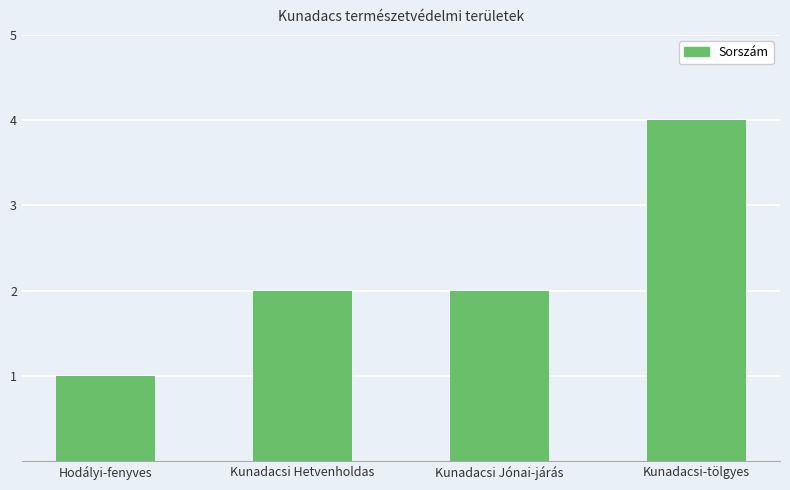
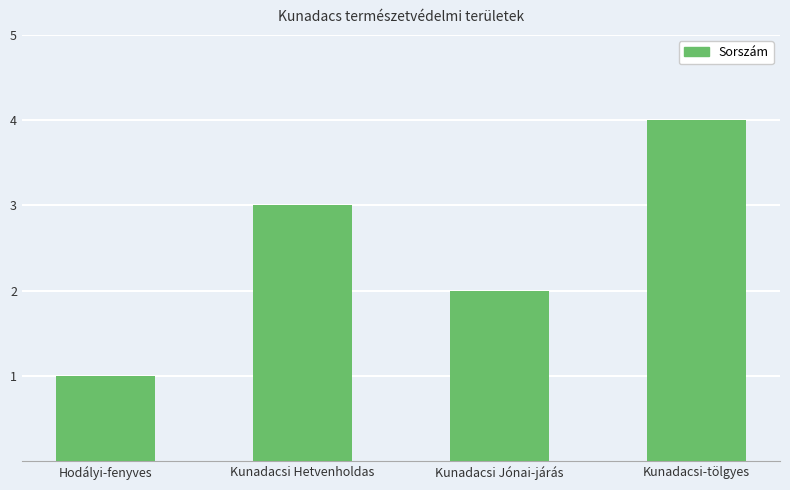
Kunadacsi Hetvenholdas: 2 -> 3
